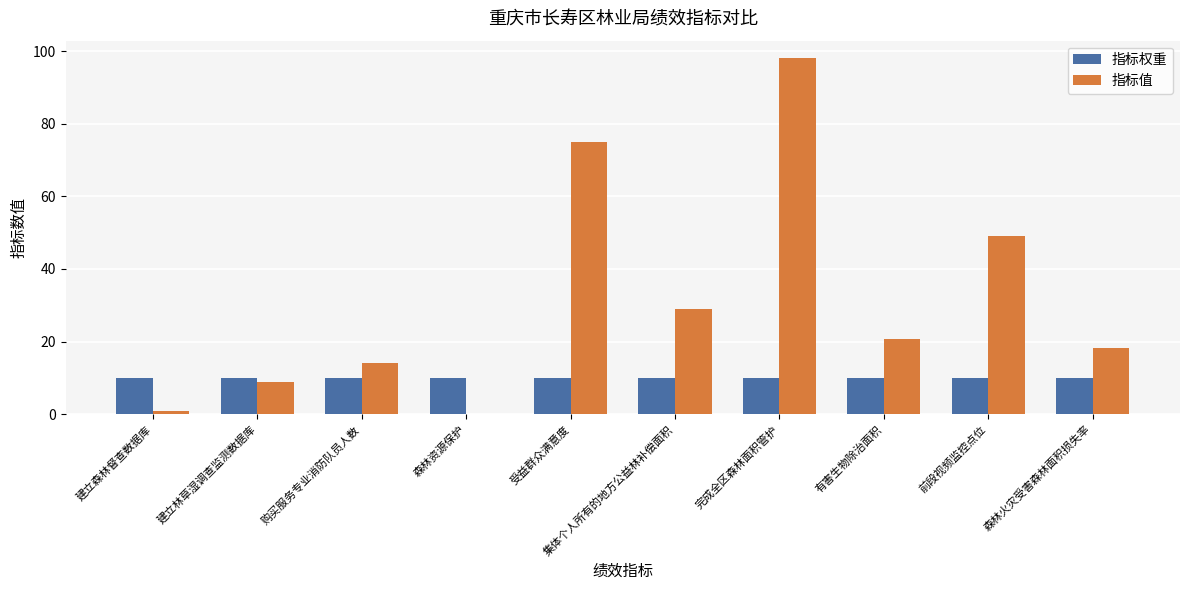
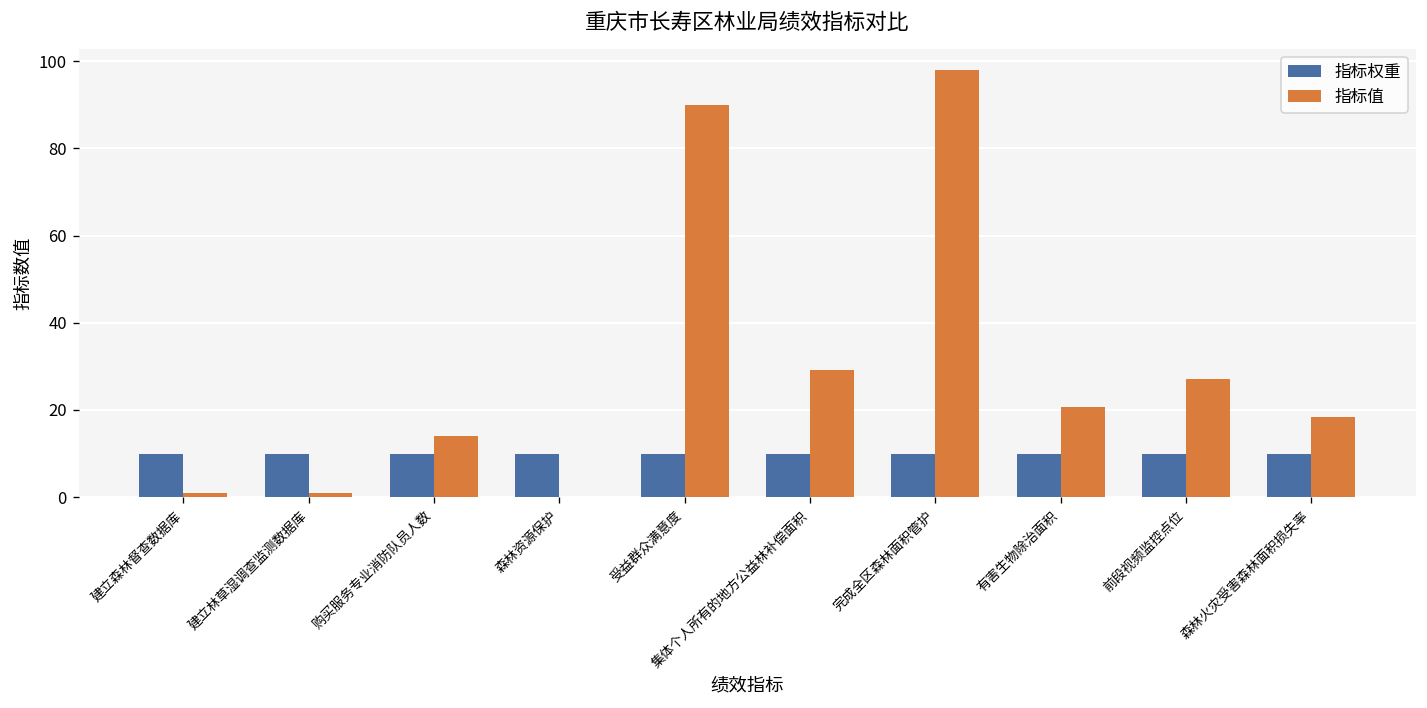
指标值, 建立林草湿调查监测数据库: 9 -> 1
指标值, 受益群众满意度: 75 -> 90
指标值, 前段视频监控点位: 49 -> 27
